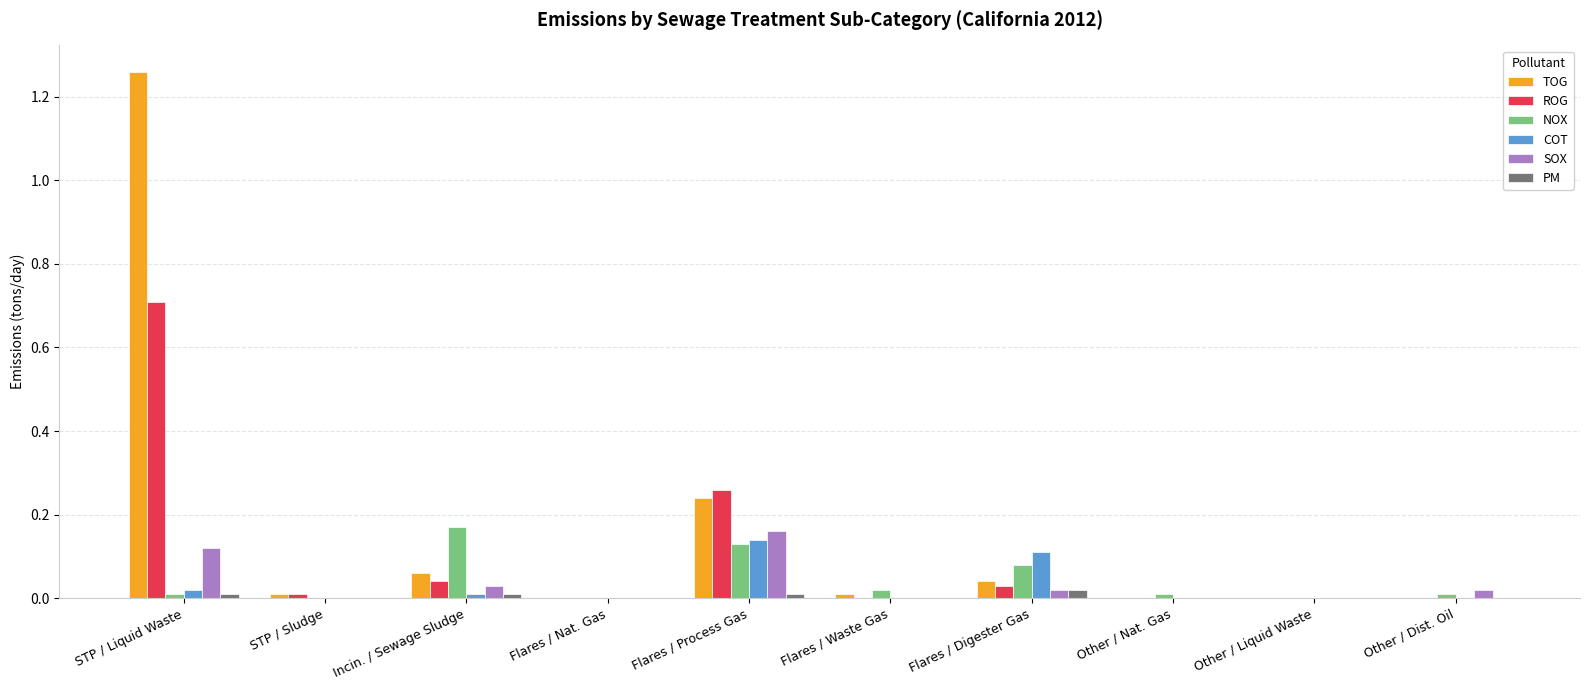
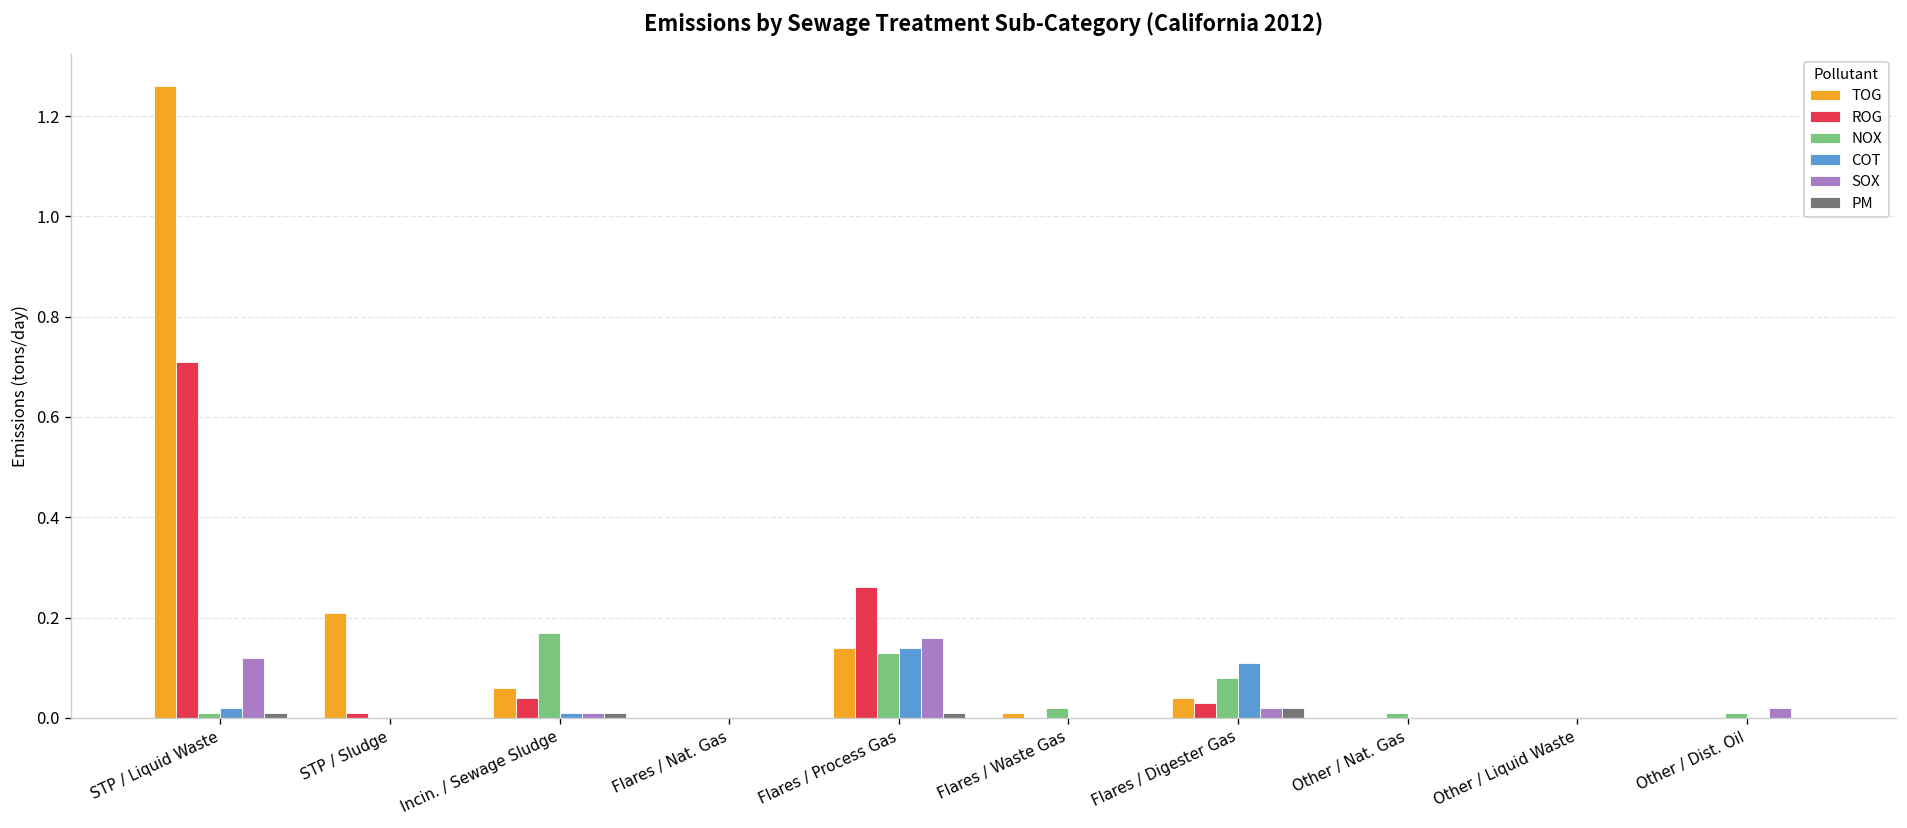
TOG, STP / Sludge: 0.01 -> 0.21
SOX, Incin. / Sewage Sludge: 0.03 -> 0.01
TOG, Flares / Process Gas: 0.24 -> 0.14
